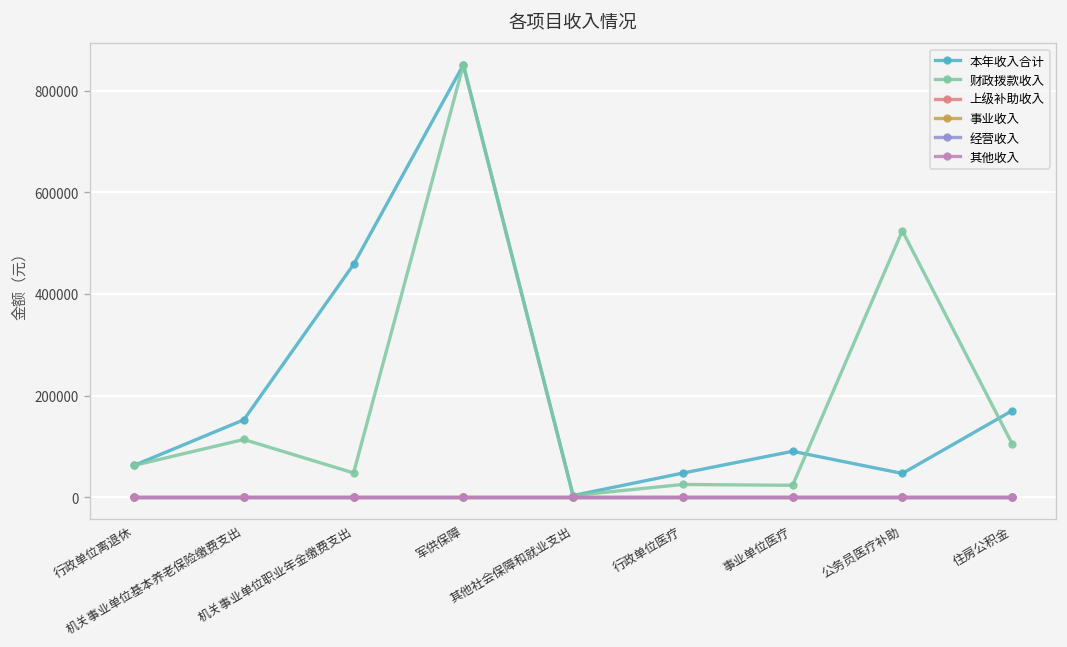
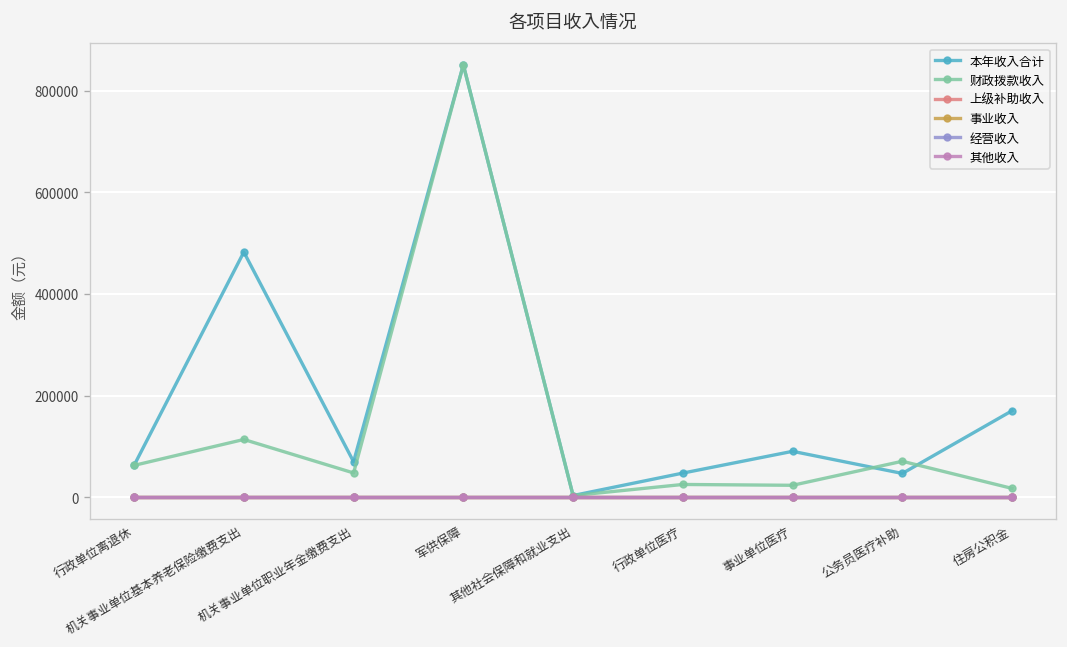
本年收入合计, 机关事业单位基本养老保险缴费支出: 150000 -> 480000
本年收入合计, 机关事业单位职业年金缴费支出: 460000 -> 70000
财政拨款收入, 公务员医疗补助: 520000 -> 70000
财政拨款收入, 住房公积金: 110000 -> 20000
